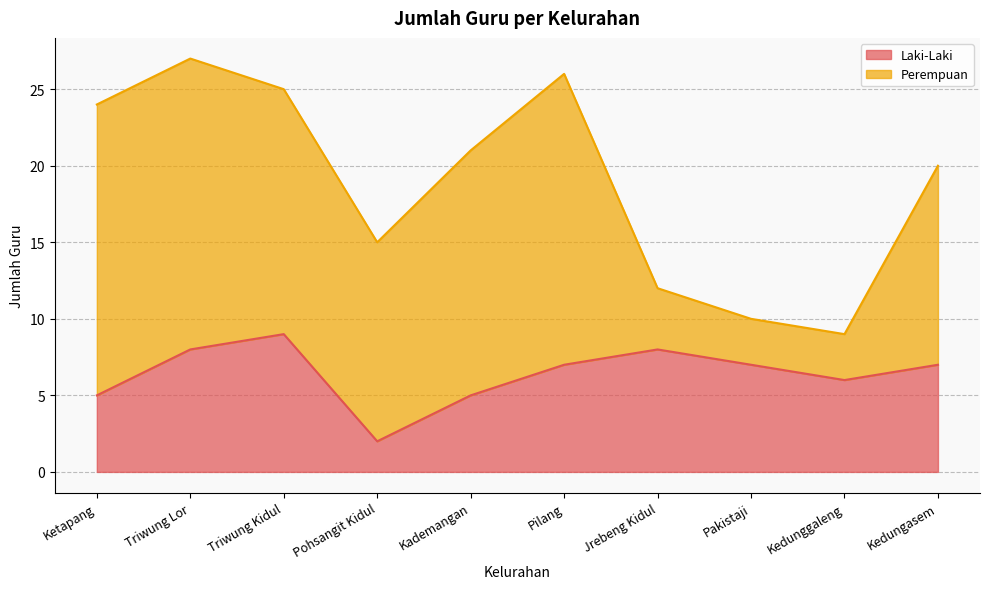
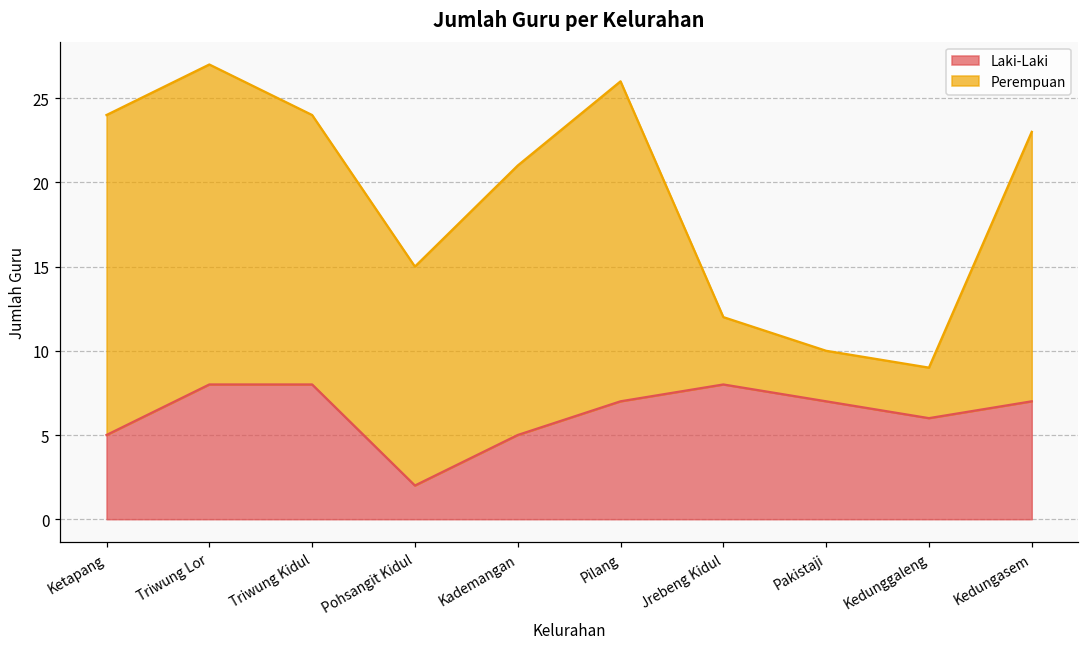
Laki-Laki, Triwung Kidul: 9 -> 8
Perempuan, Kedungasem: 13 -> 16
